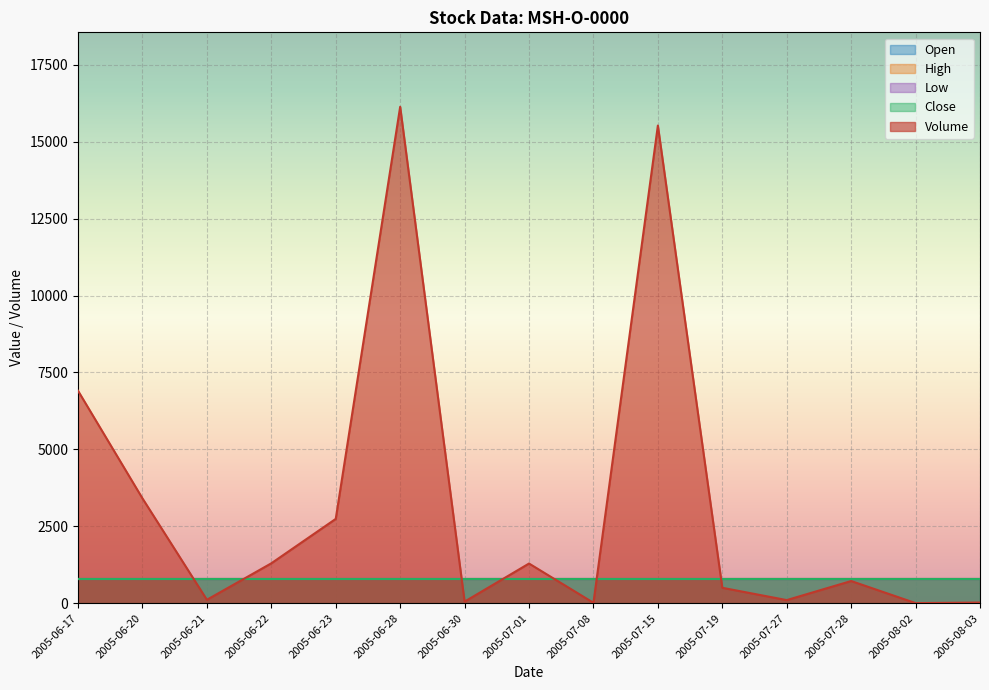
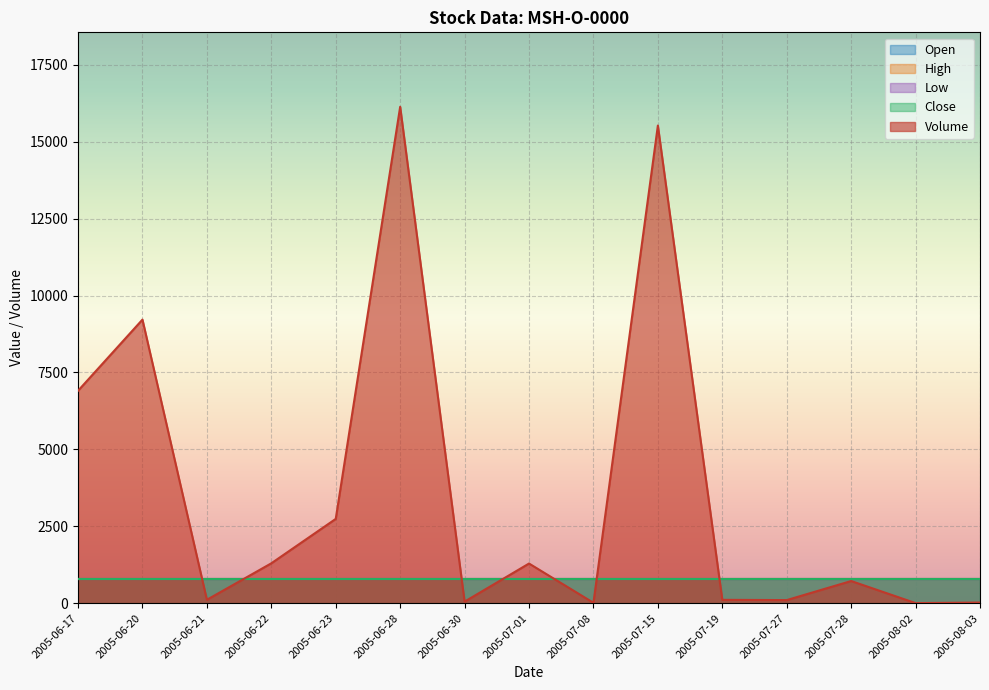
Volume, 2005-06-20: 3400 -> 9200
Volume, 2005-07-19: 500 -> 100
